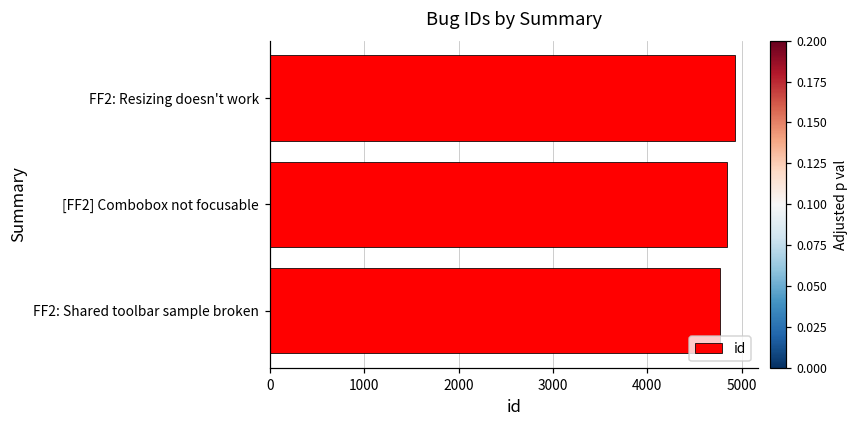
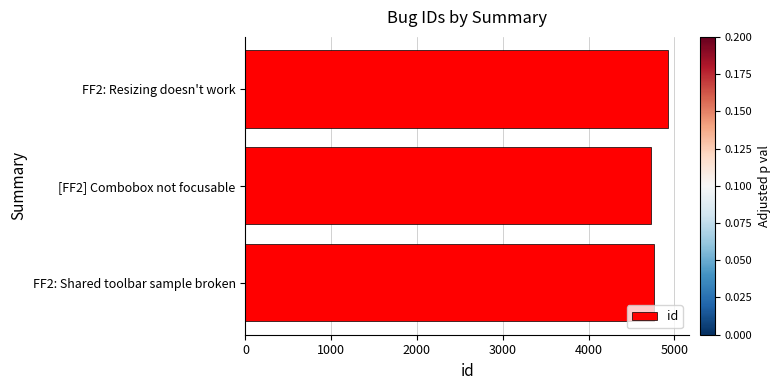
[FF2] Combobox not focusable: 4800 -> 4700
